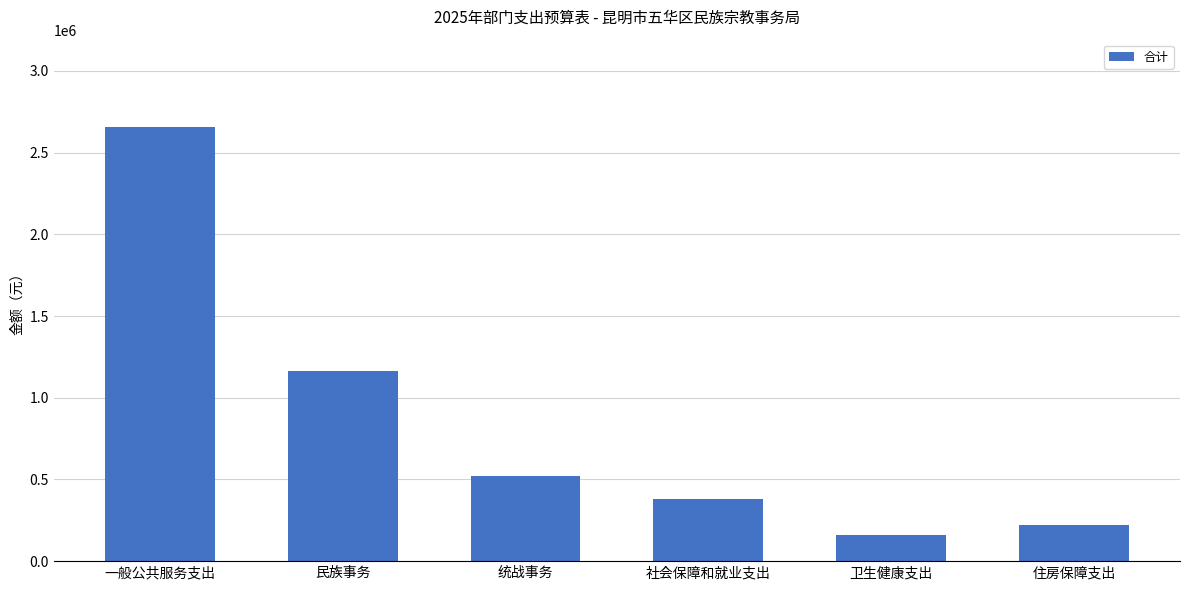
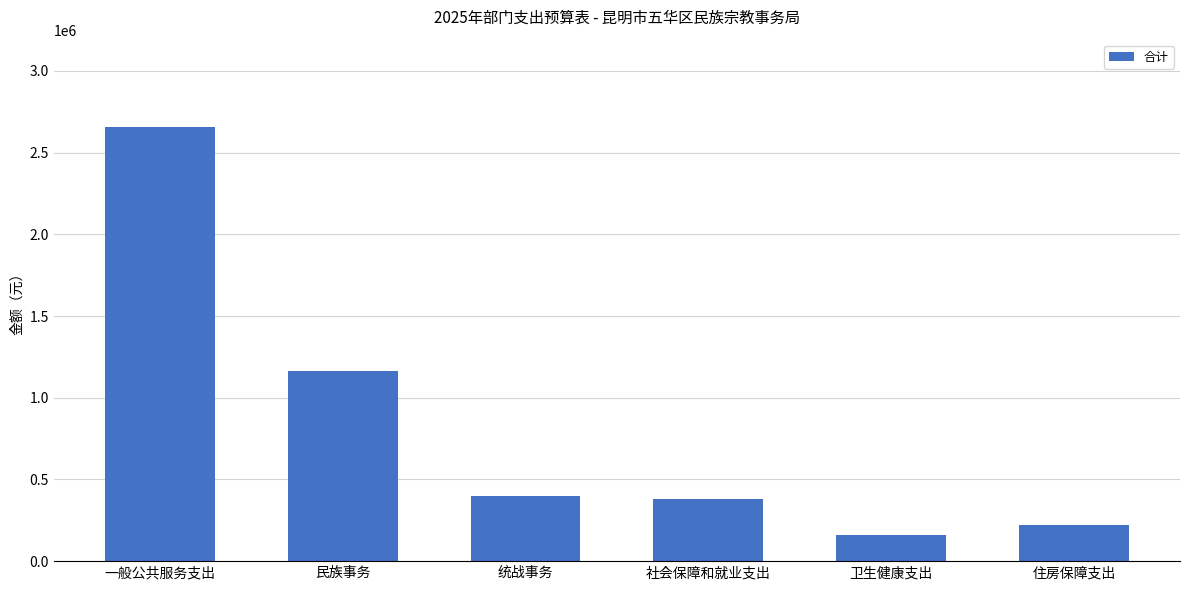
统战事务: 520000 -> 400000
